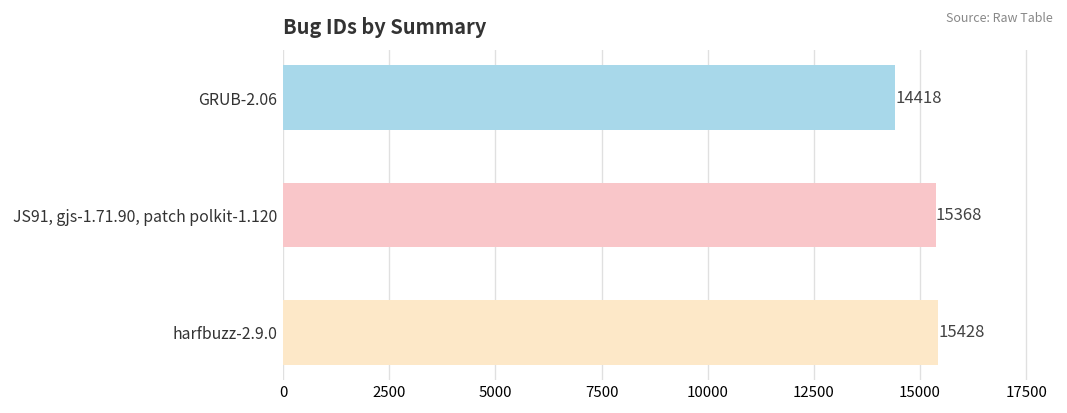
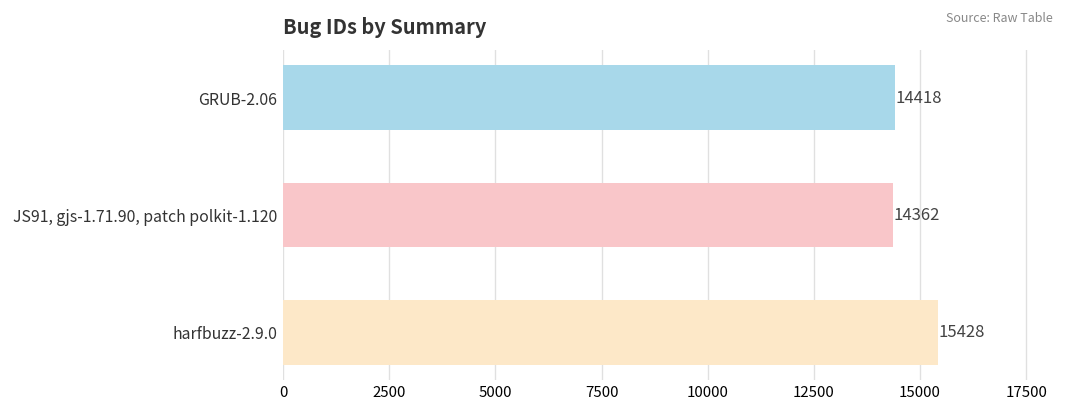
JS91, gjs-1.71.90, patch polkit-1.120: 15368 -> 14362
